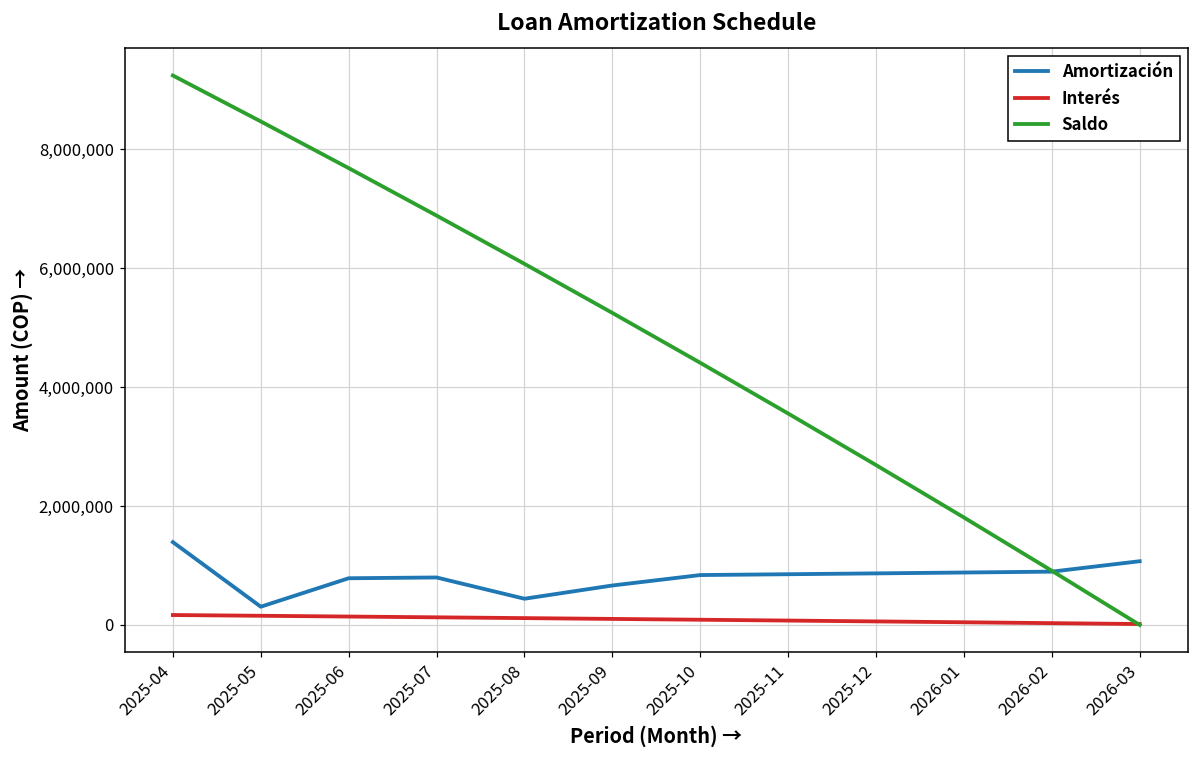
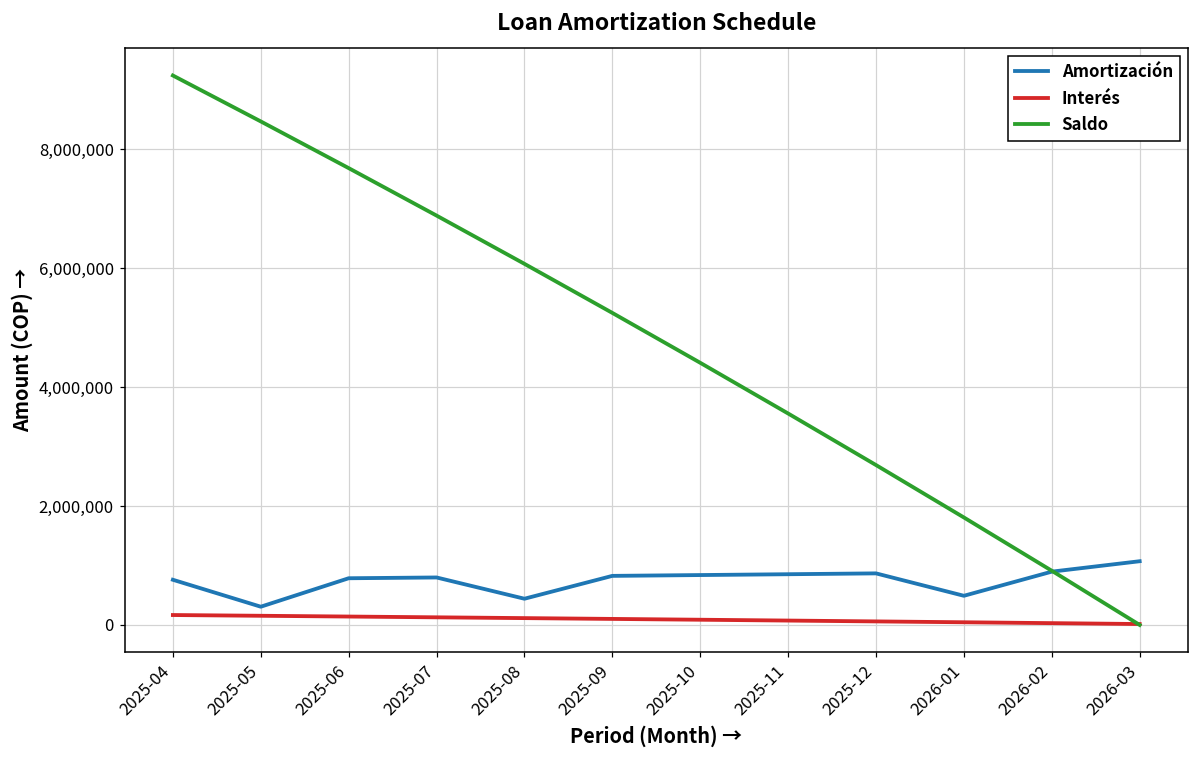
Amortización, 2025-04: 1,400,000 -> 800,000
Amortización, 2025-09: 700,000 -> 800,000
Amortización, 2026-01: 900,000 -> 500,000
